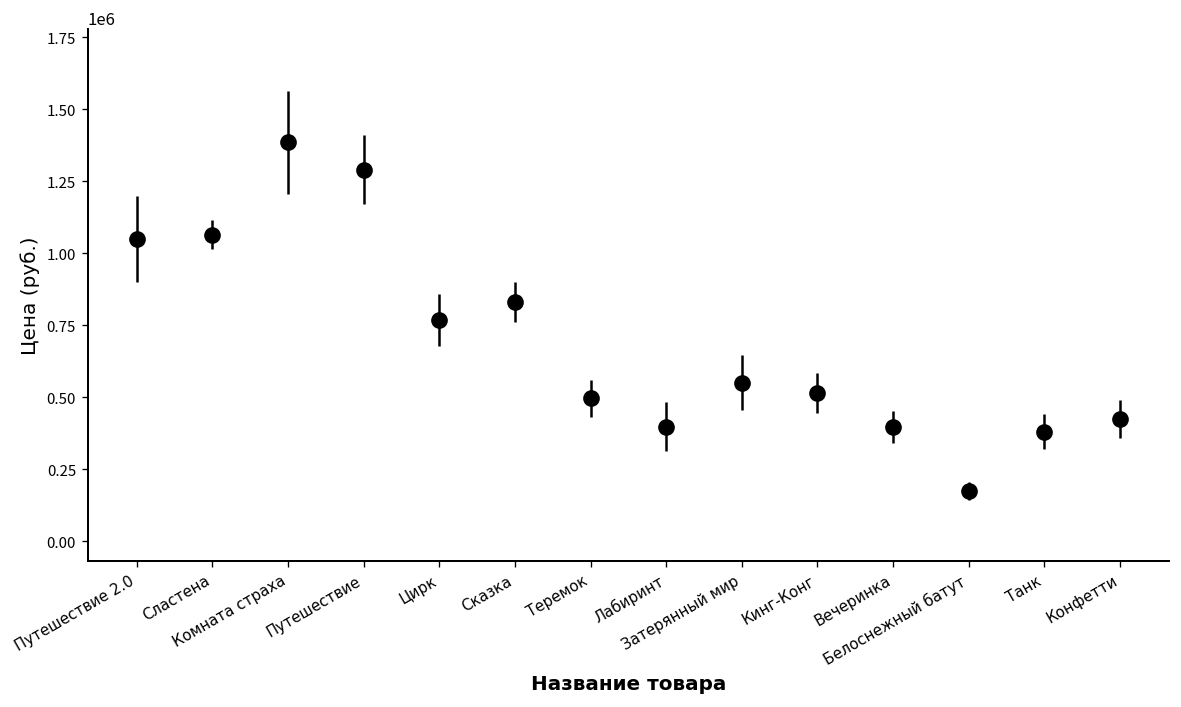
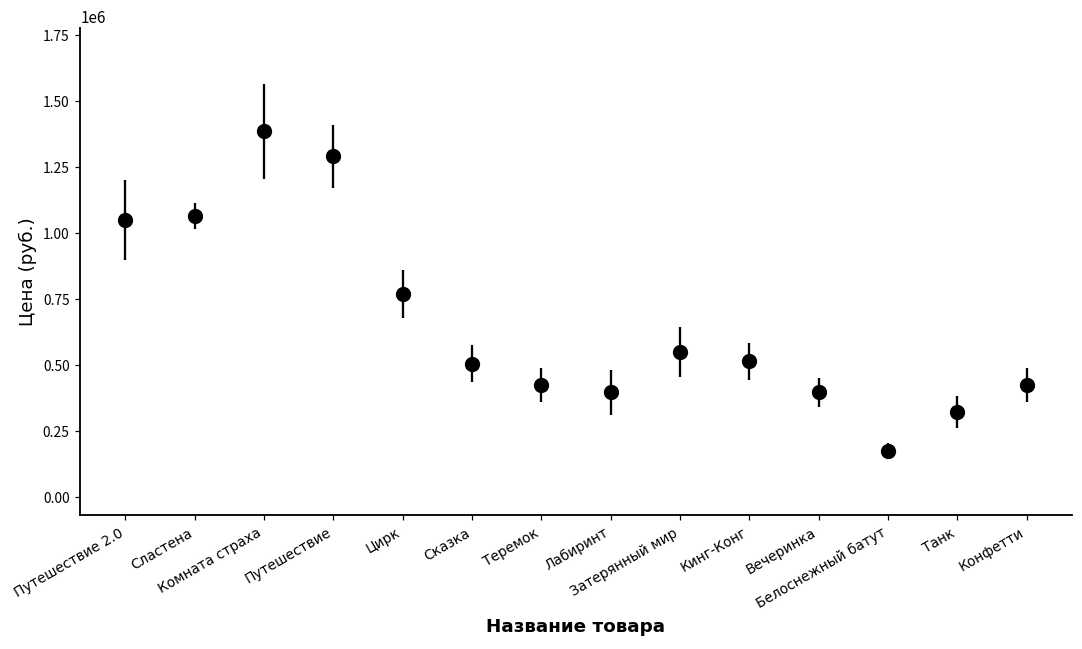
Сказка: 830000 -> 510000
Теремок: 500000 -> 430000
Танк: 380000 -> 320000
